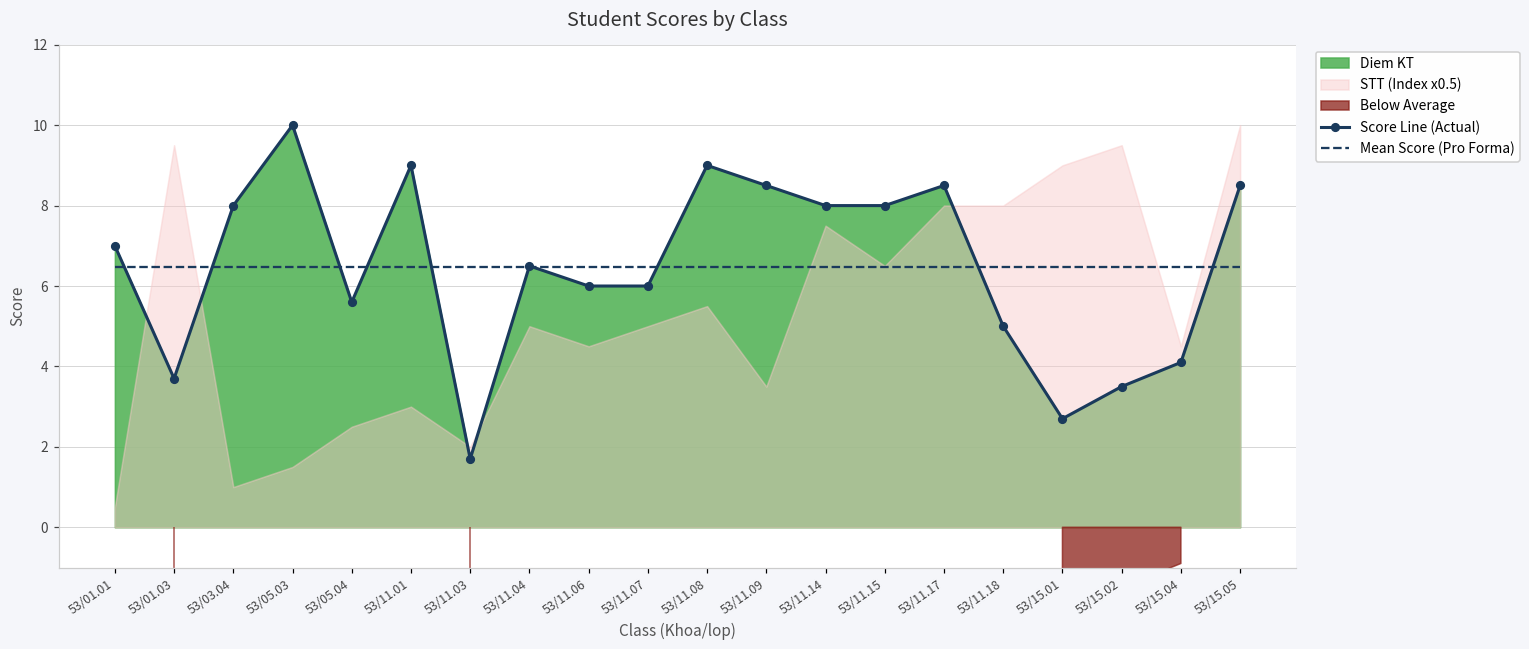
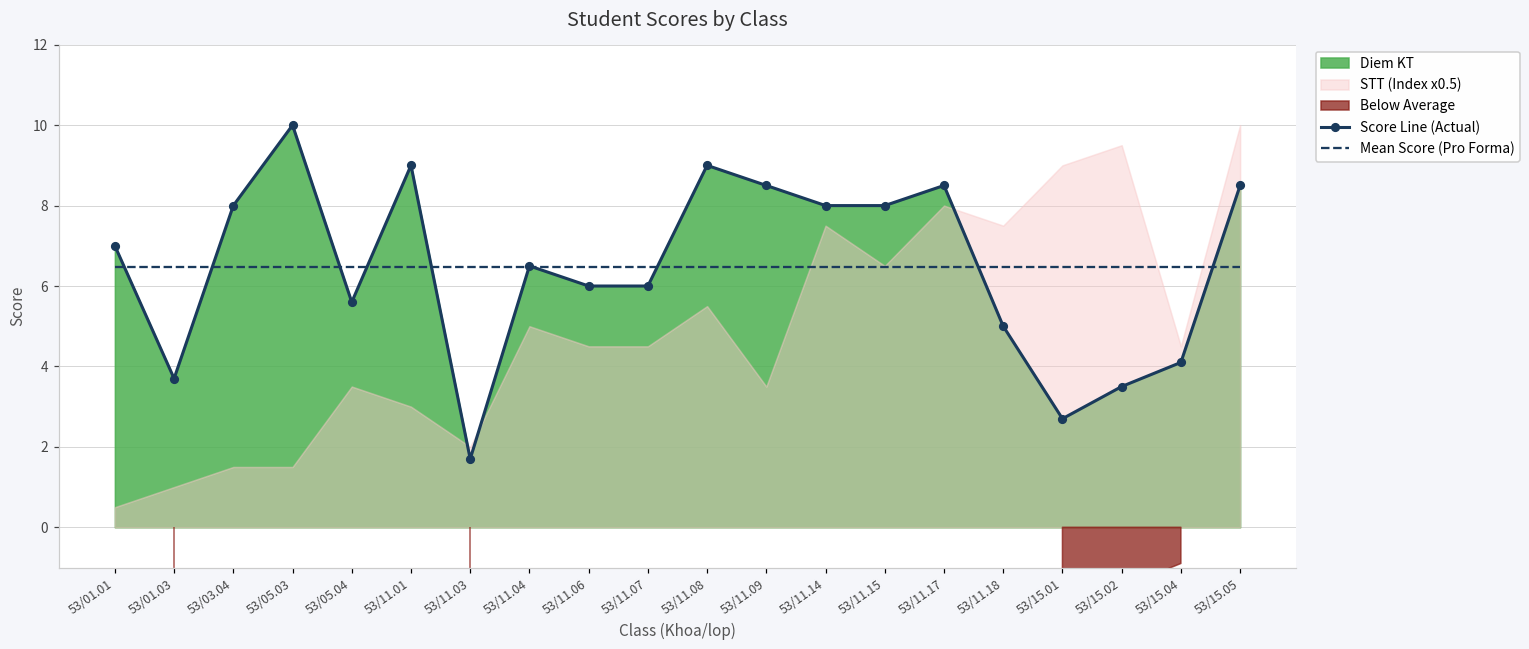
STT (Index x0.5), 53/01.03: 9.5 -> 1.0
STT (Index x0.5), 53/03.04: 1.0 -> 1.5
STT (Index x0.5), 53/05.04: 2.5 -> 3.5
STT (Index x0.5), 53/11.07: 5.0 -> 4.5
STT (Index x0.5), 53/11.18: 8.0 -> 7.5
